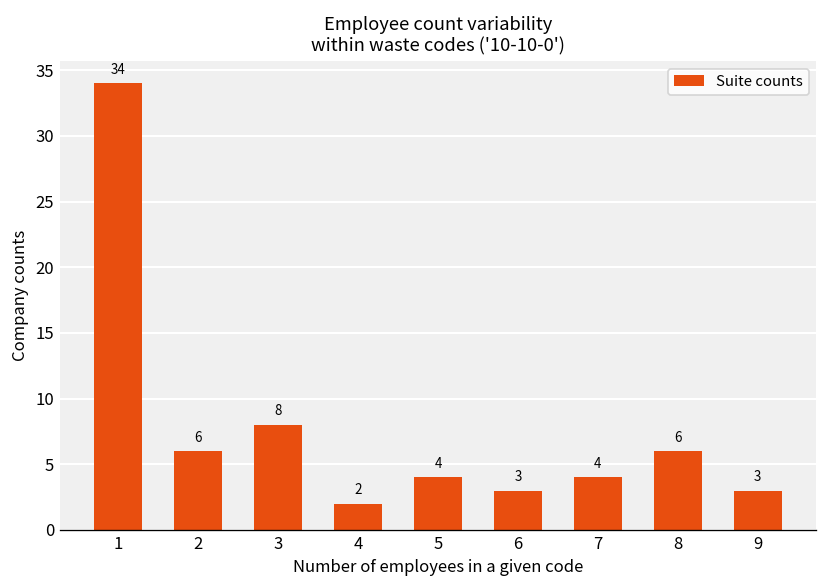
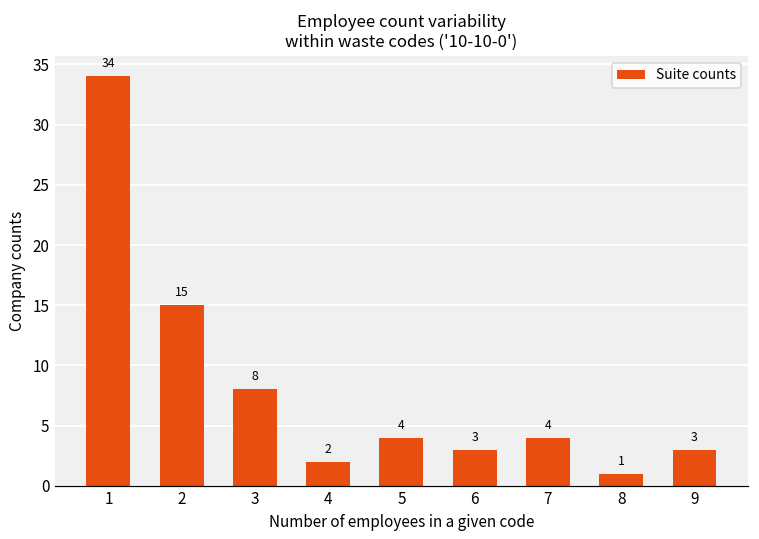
2: 6 -> 15
8: 6 -> 1
